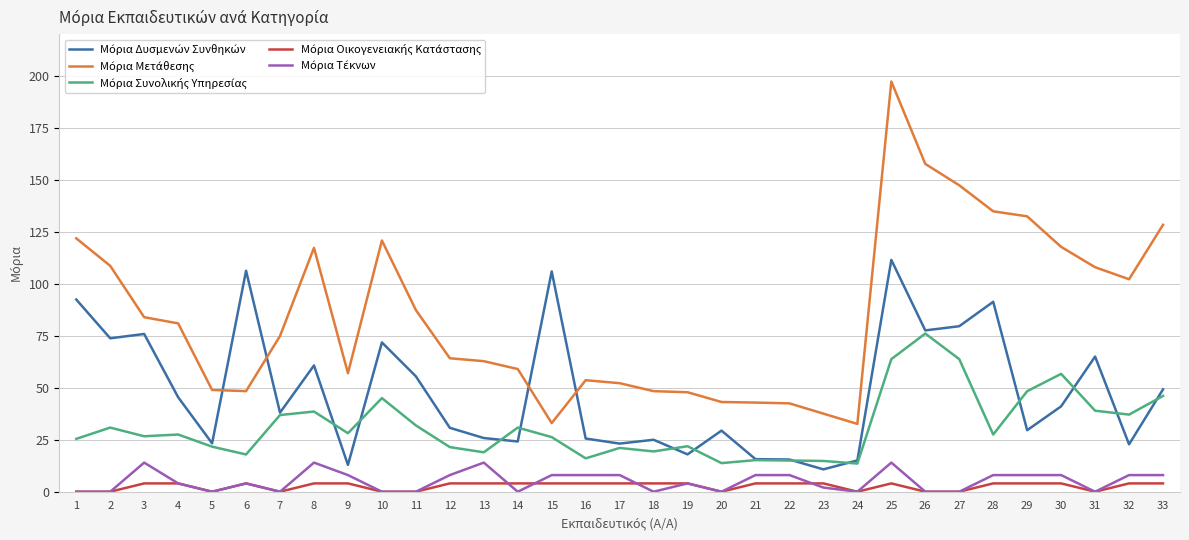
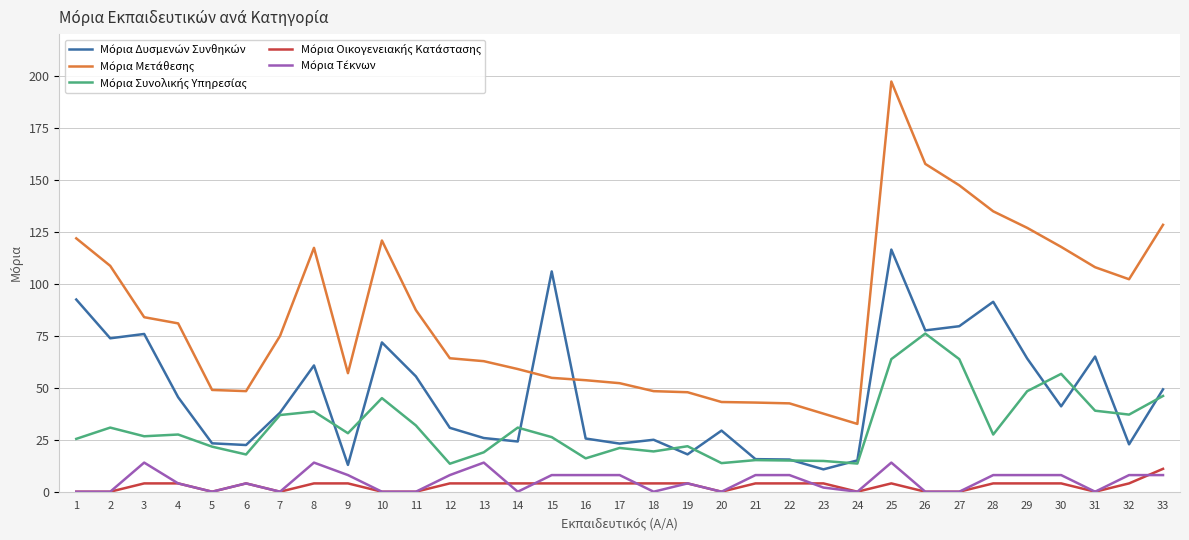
Μόρια Δυσμενών Συνθηκών, 6: 106 -> 22
Μόρια Συνολικής Υπηρεσίας, 12: 21 -> 13
Μόρια Μετάθεσης, 15: 33 -> 55
Μόρια Δυσμενών Συνθηκών, 25: 111 -> 116
Μόρια Δυσμενών Συνθηκών, 29: 30 -> 64
Μόρια Μετάθεσης, 29: 132 -> 127
Μόρια Οικογενειακής Κατάστασης, 33: 4 -> 11
